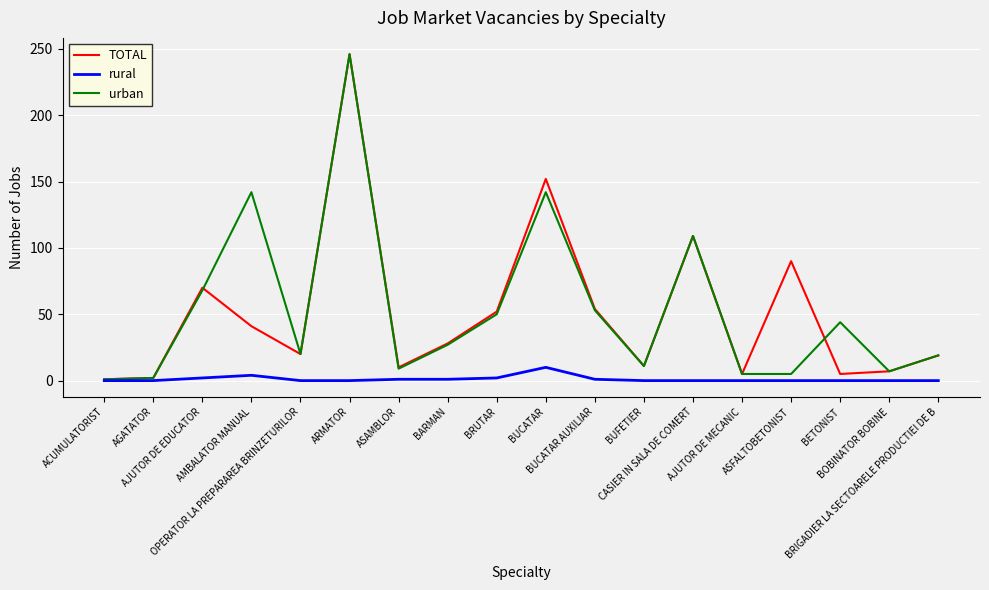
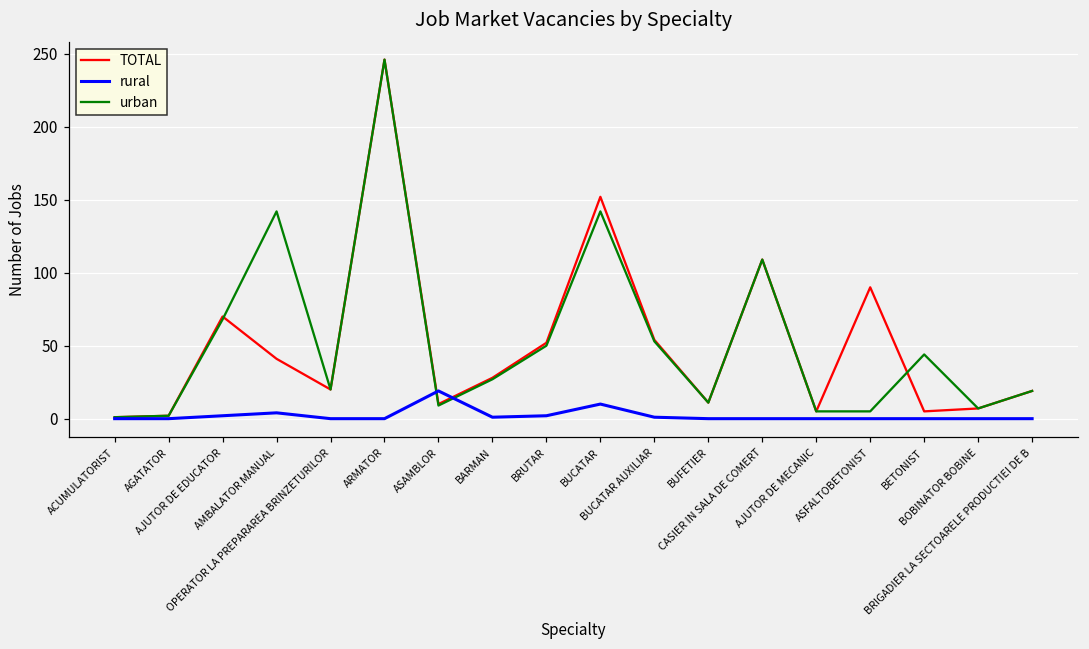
rural, ASAMBLOR: 1 -> 19
